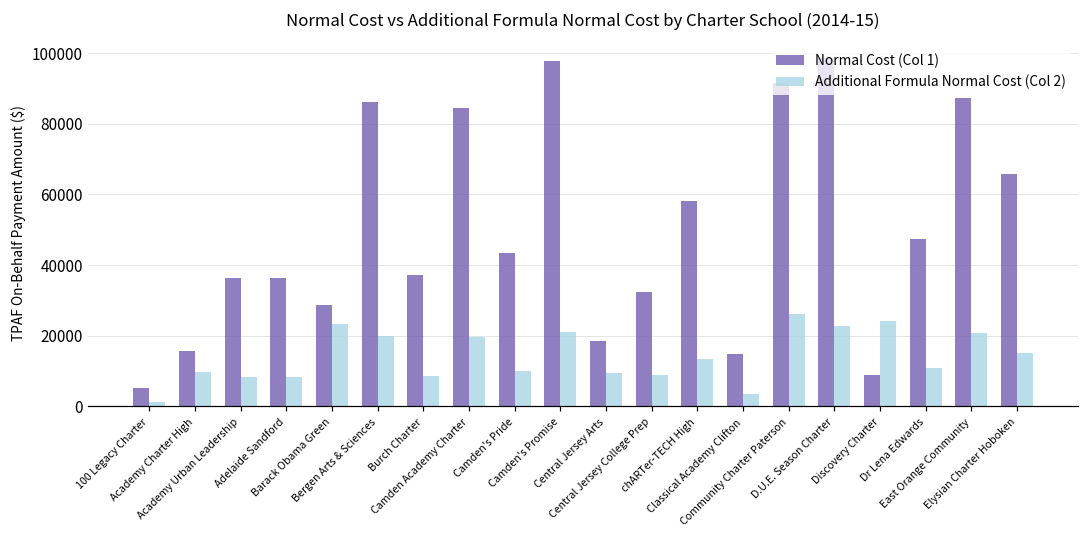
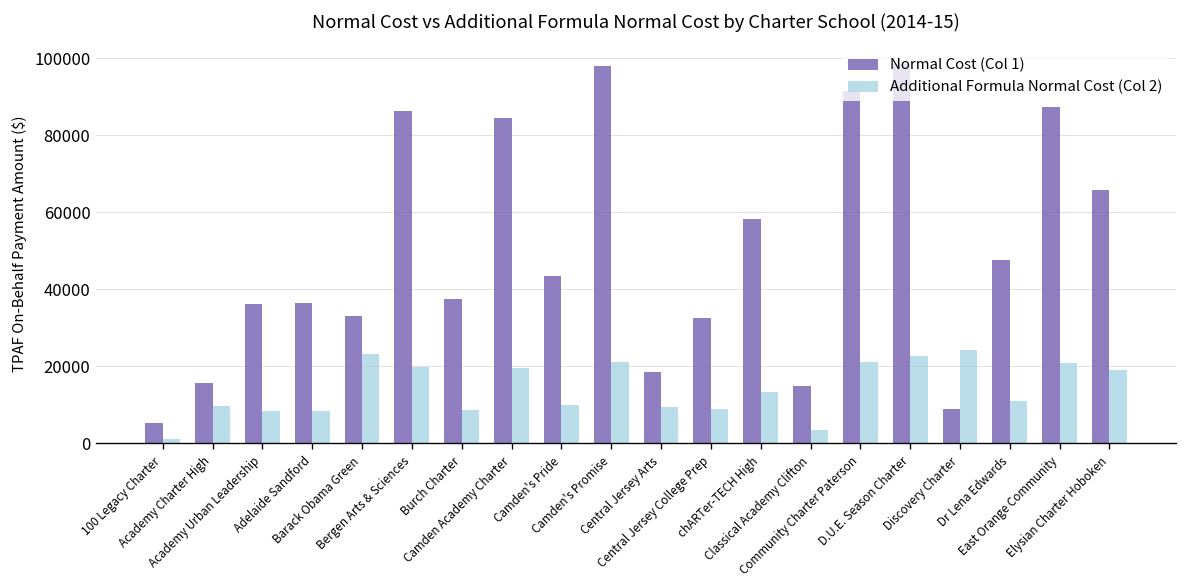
Normal Cost (Col 1), Barack Obama Green: 29000 -> 33000
Additional Formula Normal Cost (Col 2), Community Charter Paterson: 26000 -> 21000
Additional Formula Normal Cost (Col 2), Elysian Charter Hoboken: 15000 -> 19000
